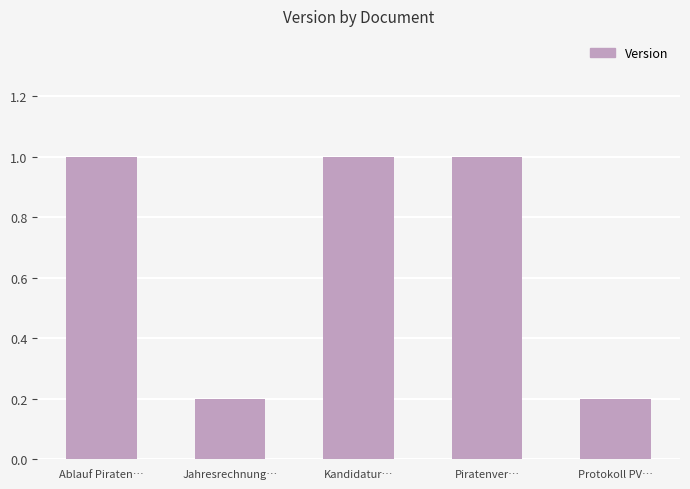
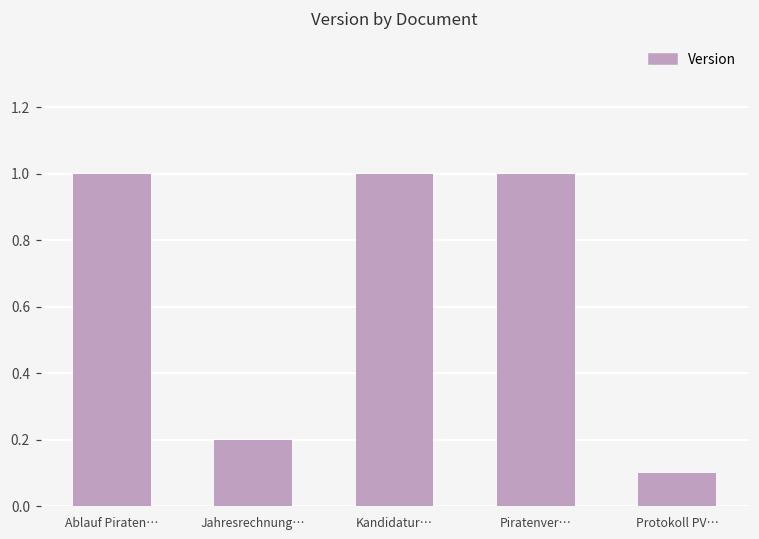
Protokoll PV…: 0.2 -> 0.1
